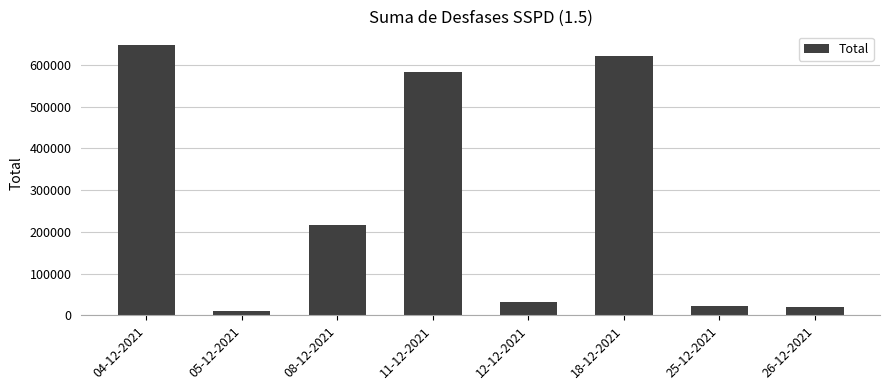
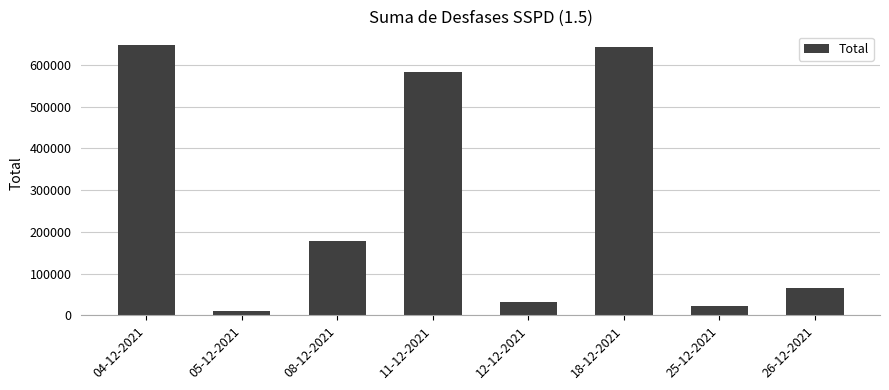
08-12-2021: 220000 -> 180000
18-12-2021: 620000 -> 640000
26-12-2021: 20000 -> 70000
